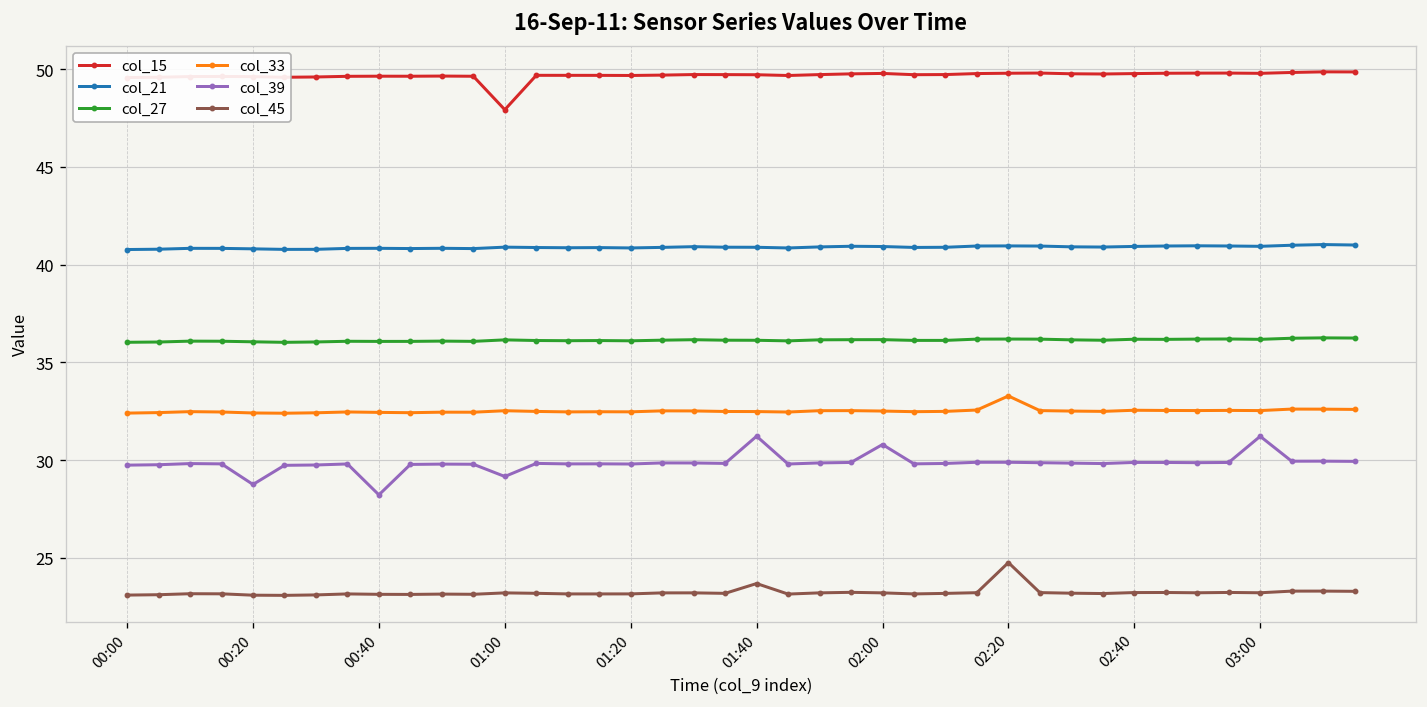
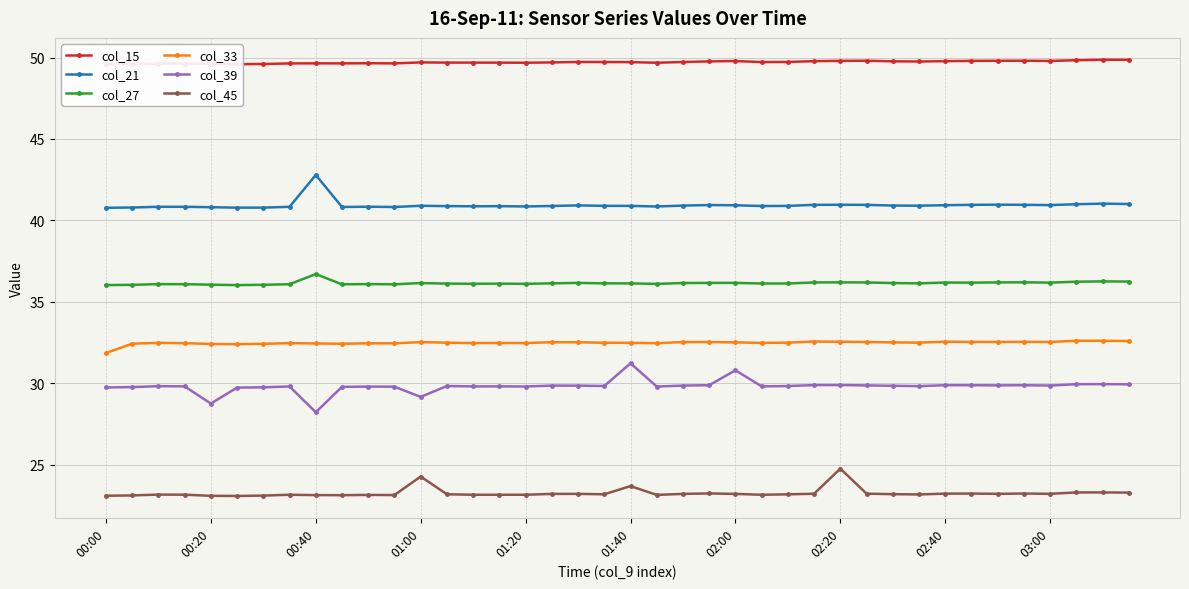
col_33, 00:00: 32.4 -> 31.9
col_21, 00:40: 40.8 -> 42.8
col_27, 00:40: 36.1 -> 36.7
col_15, 01:00: 47.9 -> 49.7
col_45, 01:00: 23.2 -> 24.3
col_33, 02:20: 33.3 -> 32.5
col_39, 03:00: 31.2 -> 29.9
